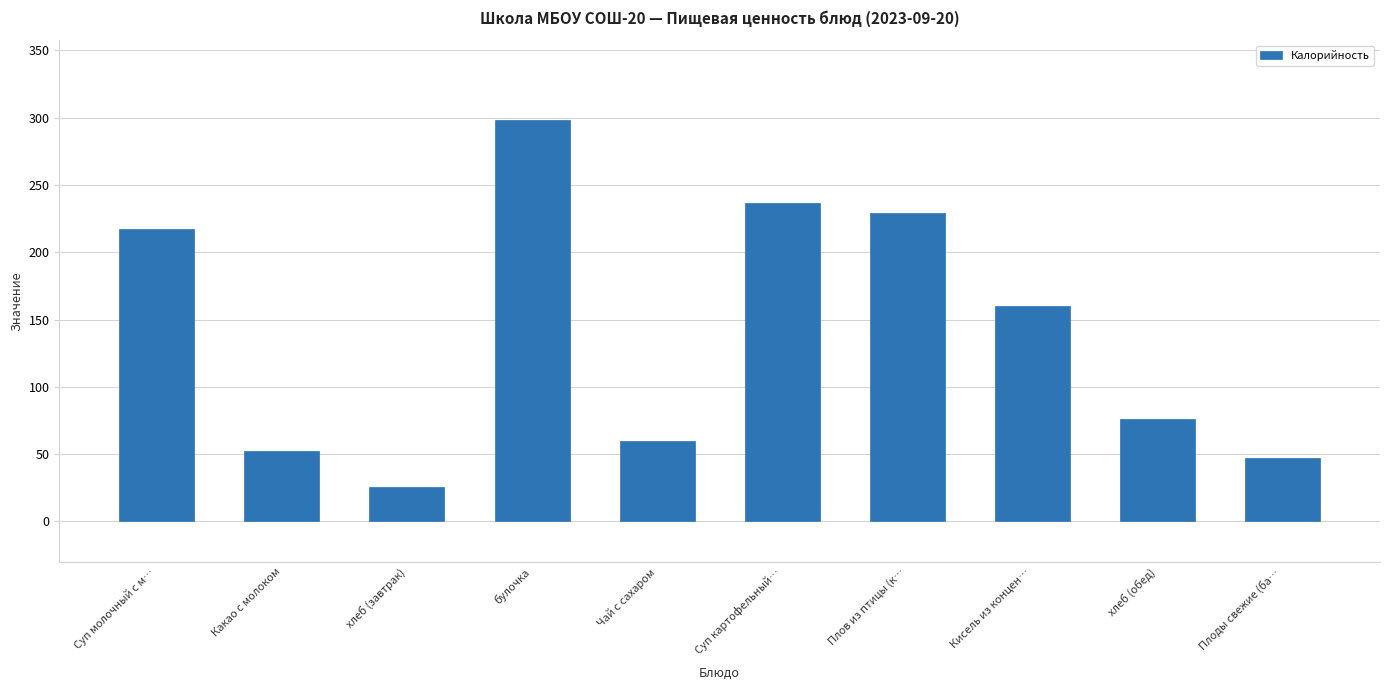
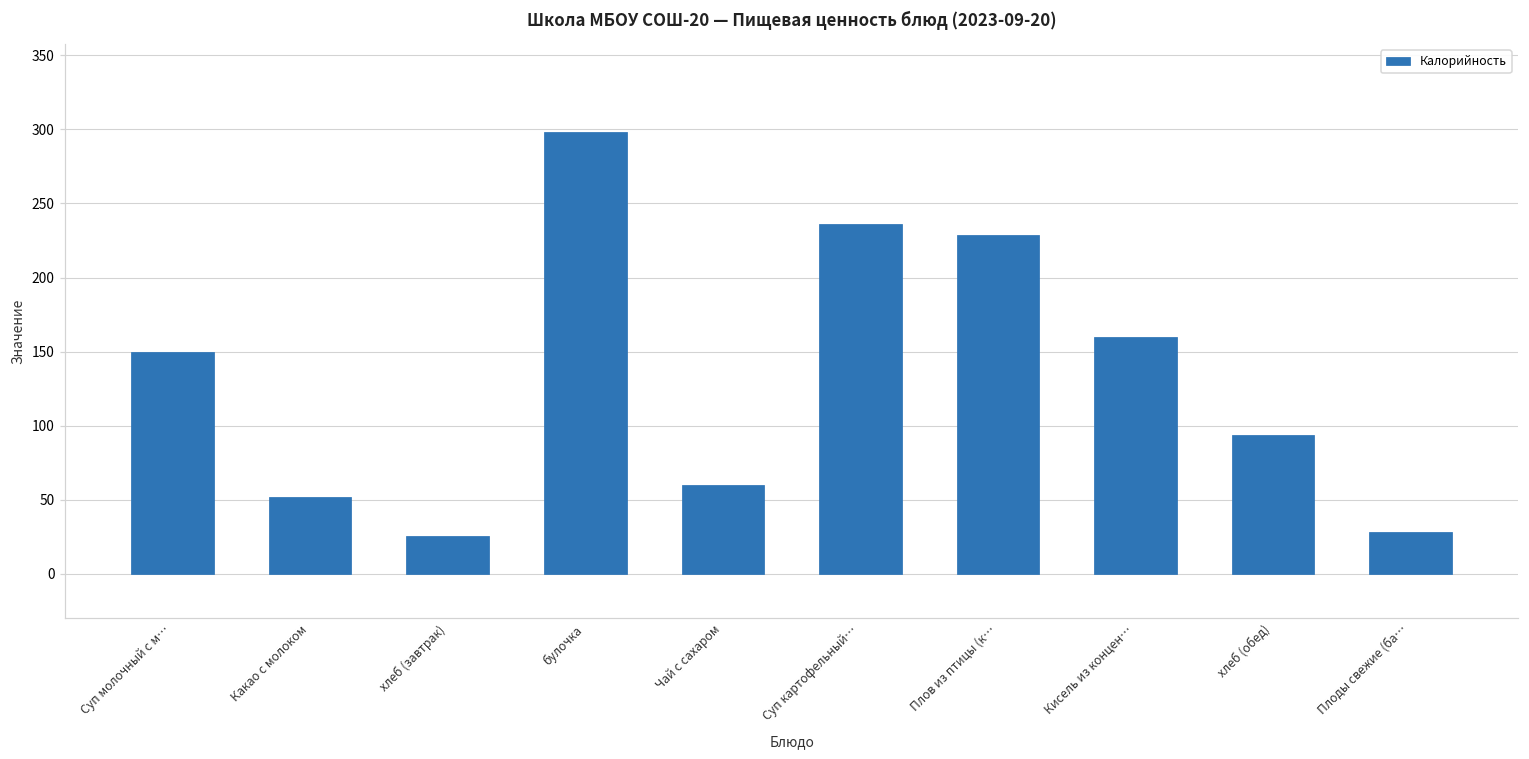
Суп молочный с м…: 217 -> 150
хлеб (обед): 76 -> 94
Плоды свежие (ба…: 47 -> 28
